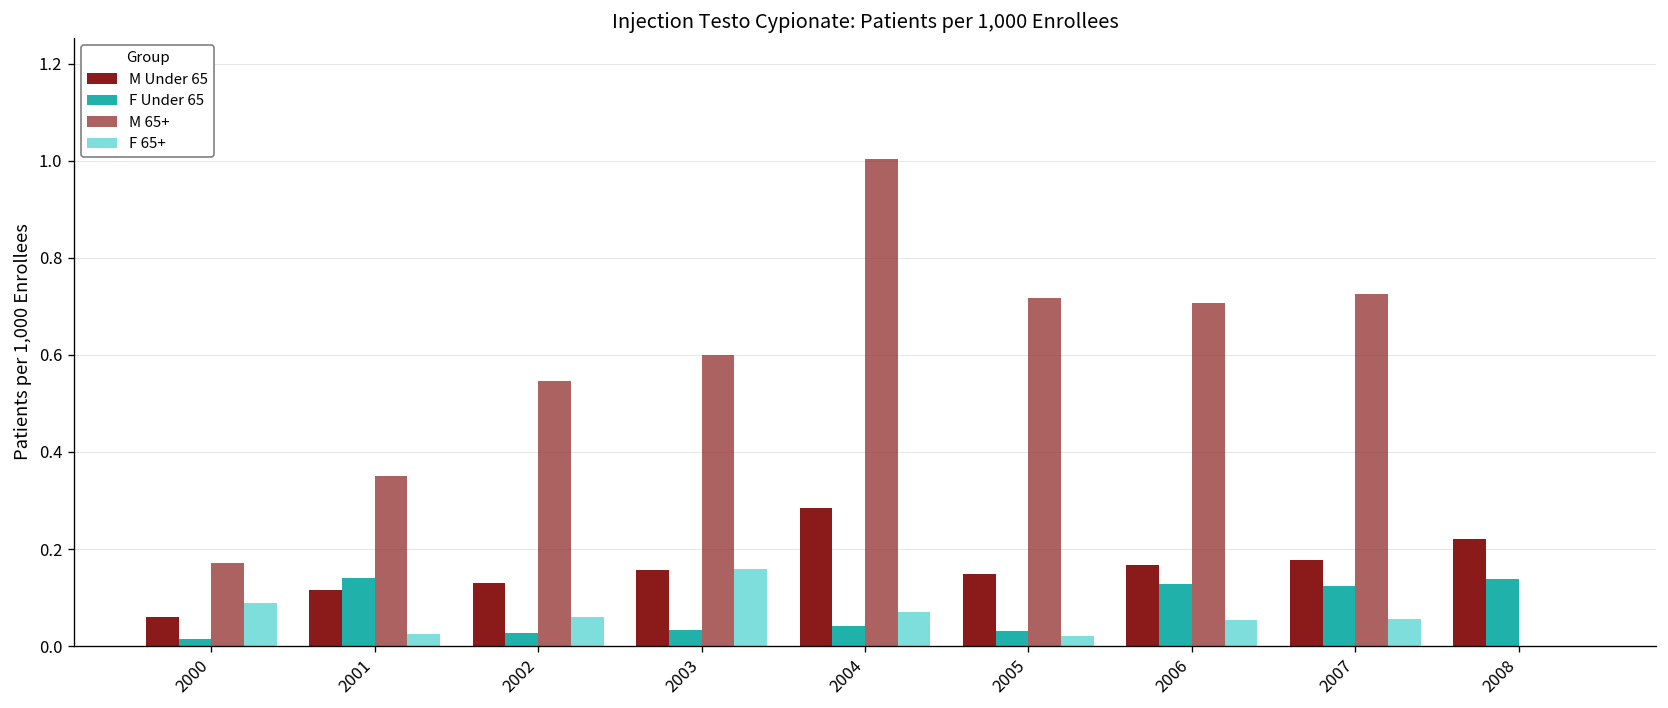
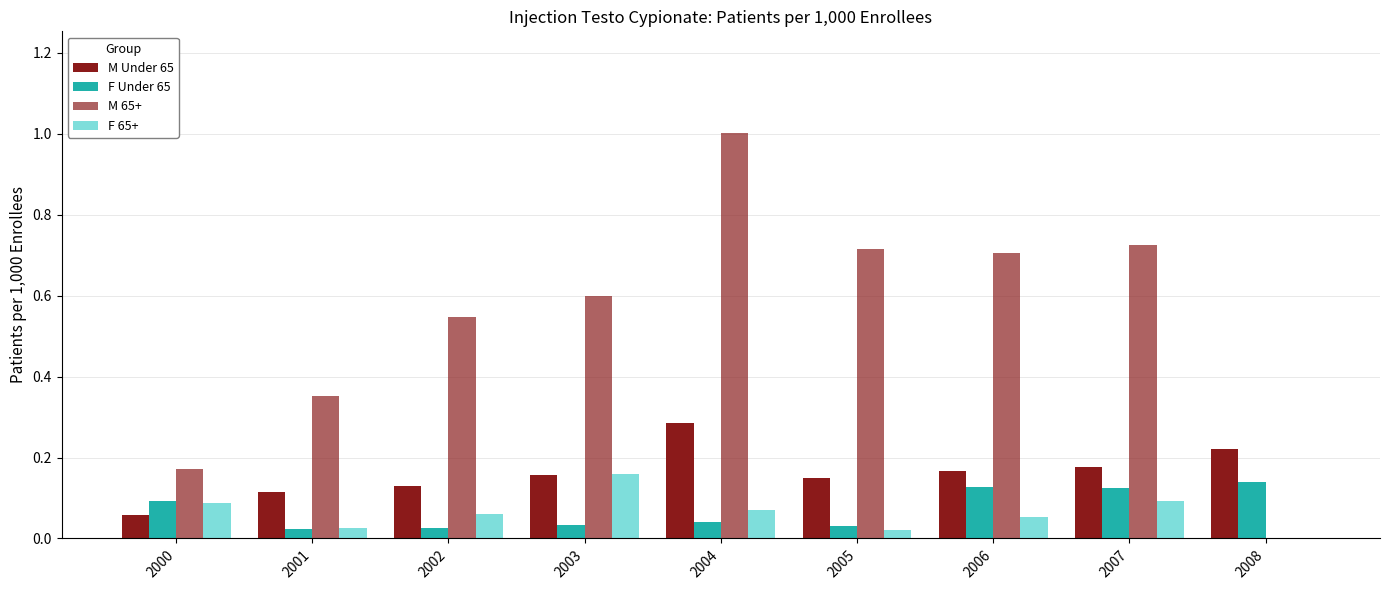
F Under 65, 2000: 0.01 -> 0.09
F Under 65, 2001: 0.14 -> 0.02
F 65+, 2007: 0.06 -> 0.09
